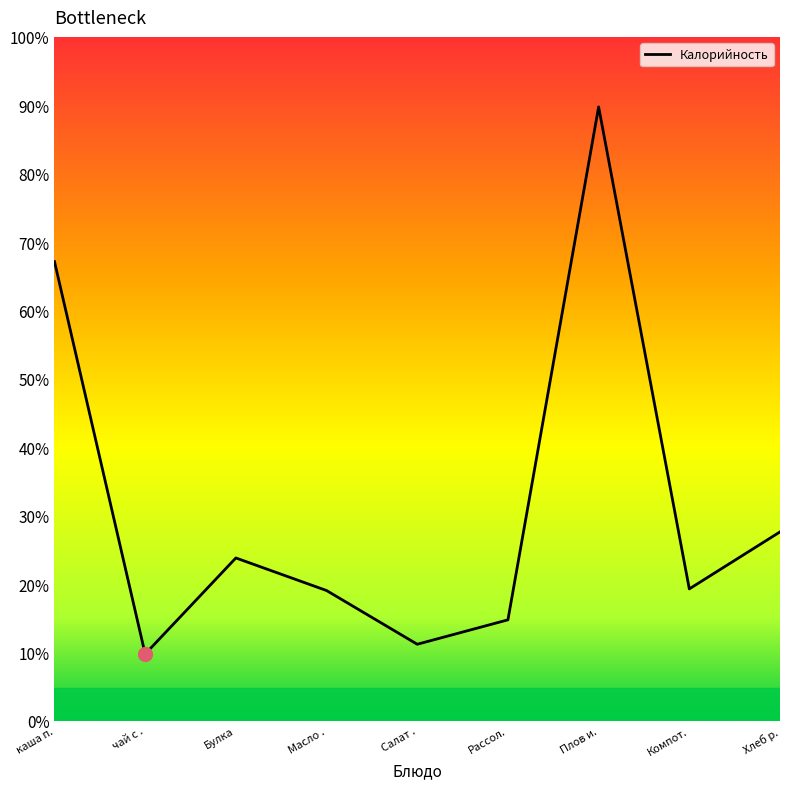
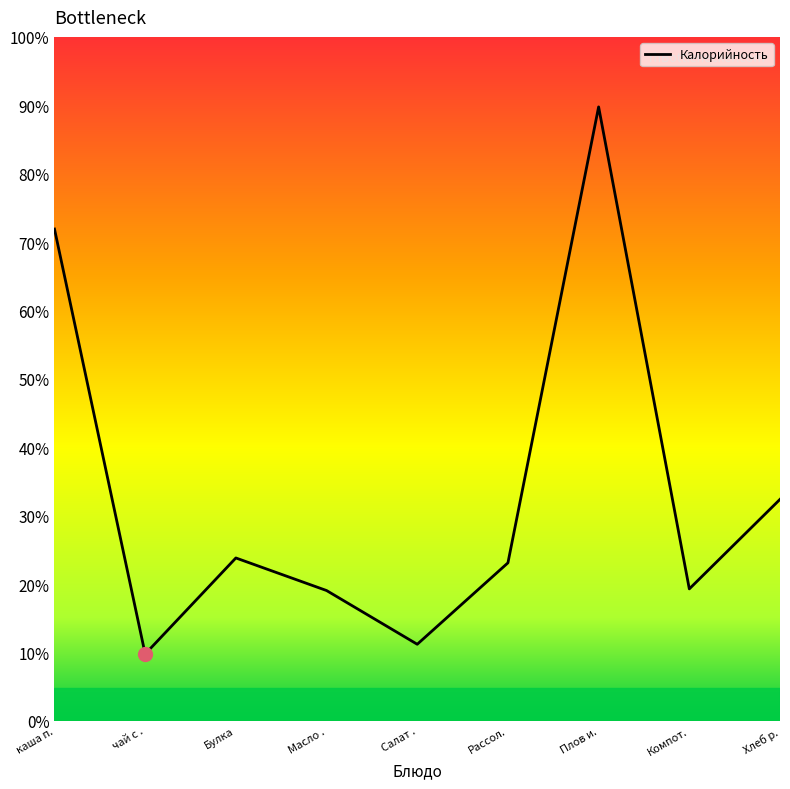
Калорийность, каша п.: 67% -> 72%
Калорийность, Рассол.: 15% -> 23%
Калорийность, Хлеб р.: 28% -> 32%
